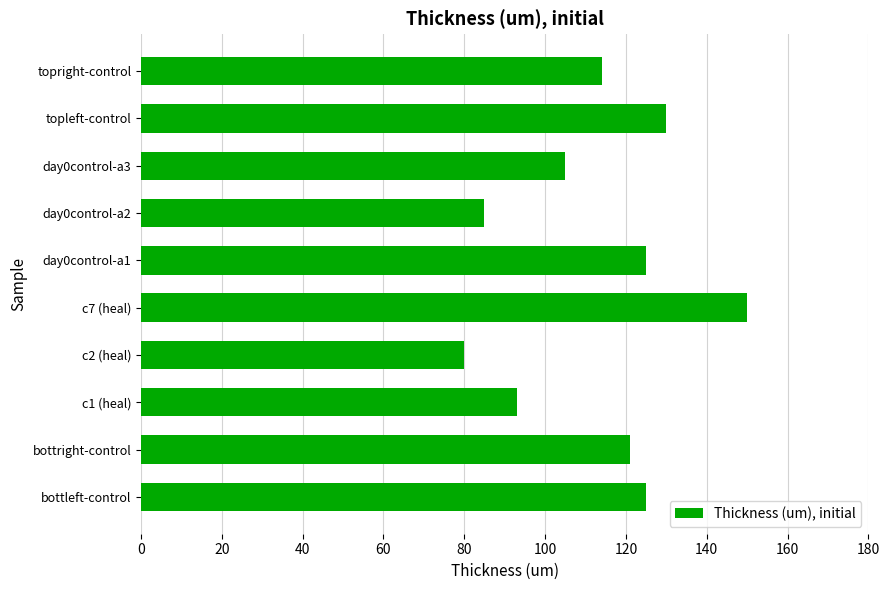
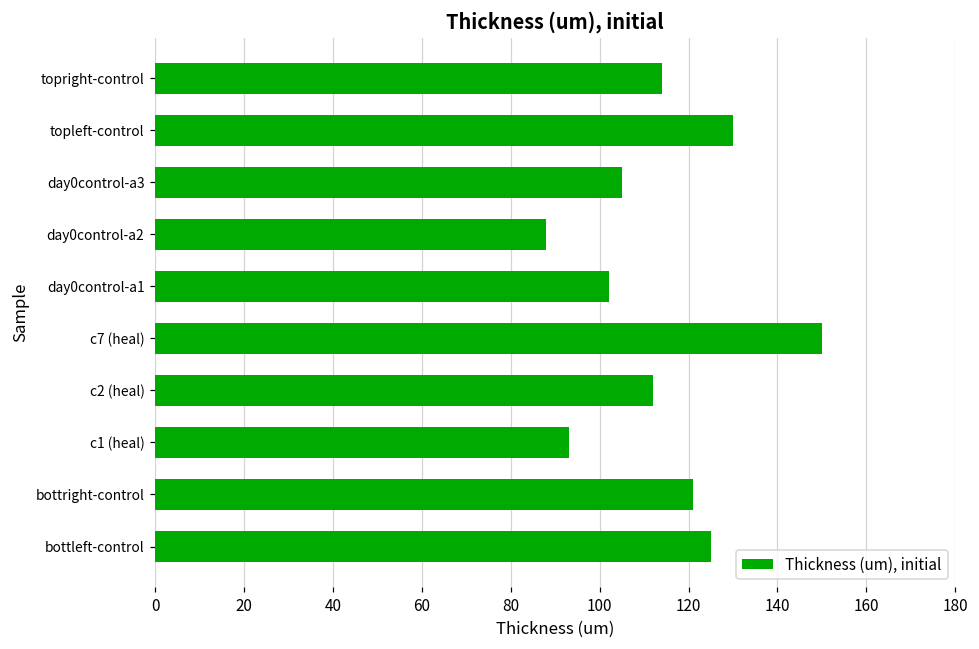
day0control-a2: 85 -> 88
day0control-a1: 125 -> 102
c2 (heal): 80 -> 112
